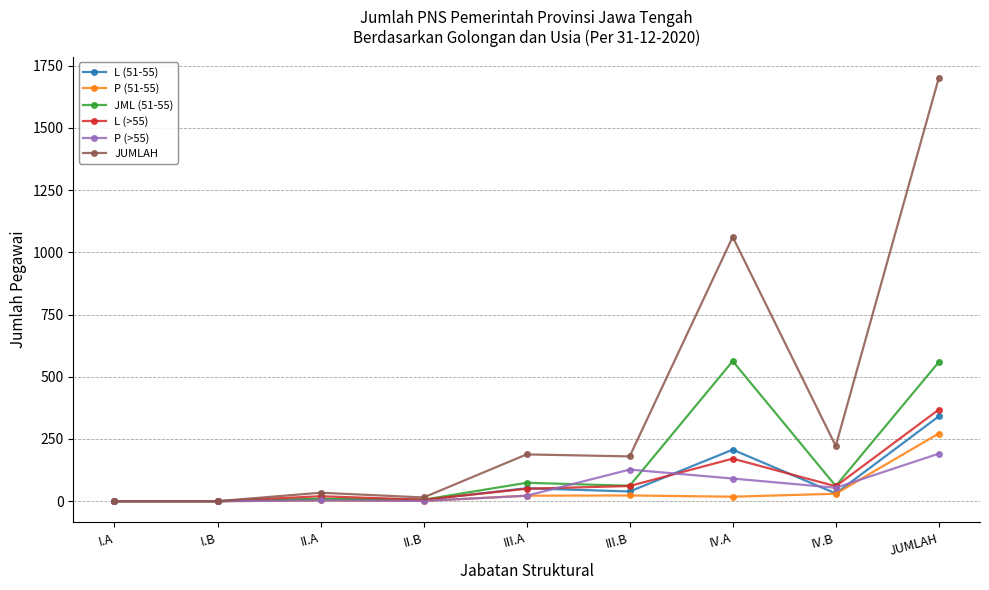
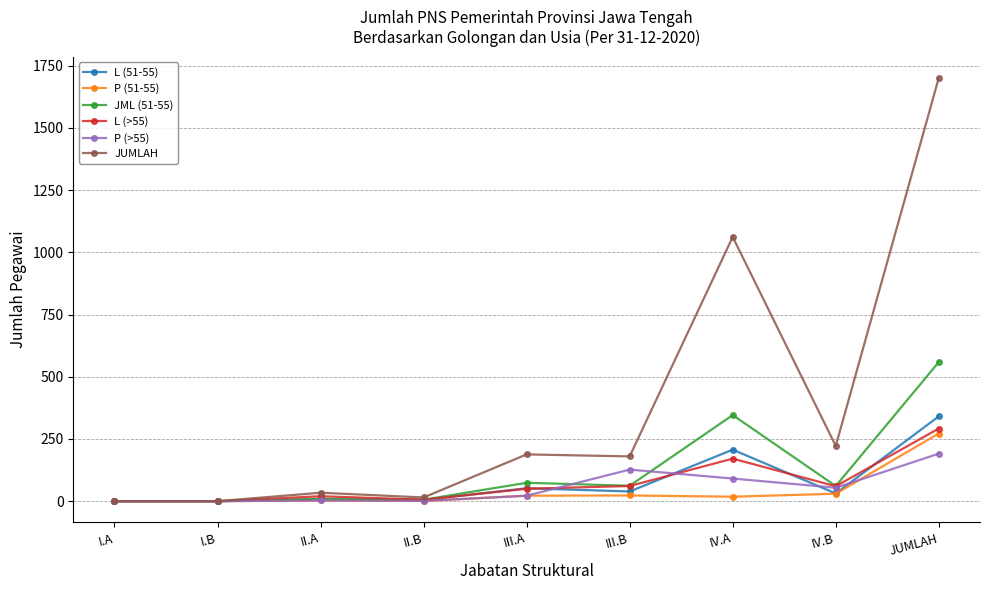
JML (51-55), IV.A: 560 -> 350
L (>55), JUMLAH: 370 -> 290
